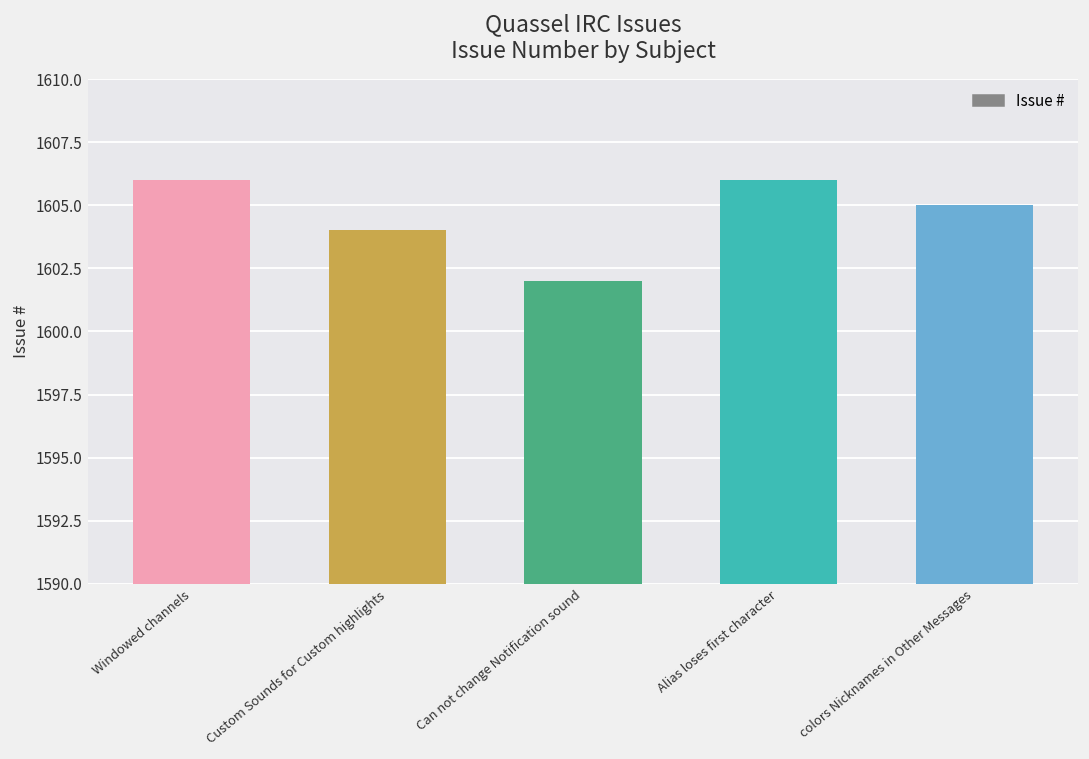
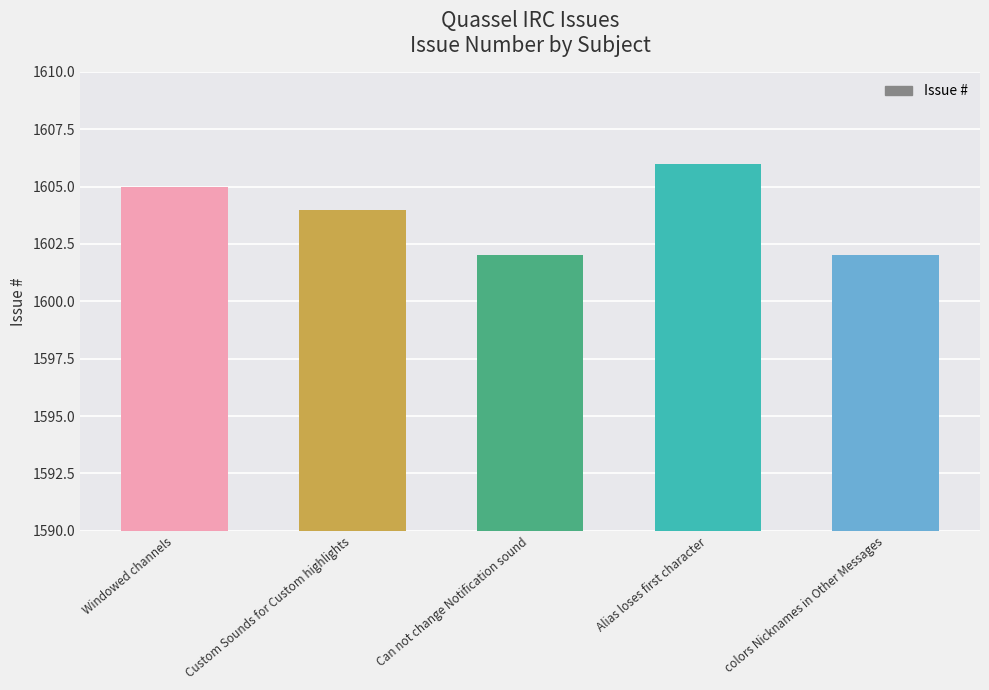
Windowed channels: 1606 -> 1605
colors Nicknames in Other Messages: 1605 -> 1602
